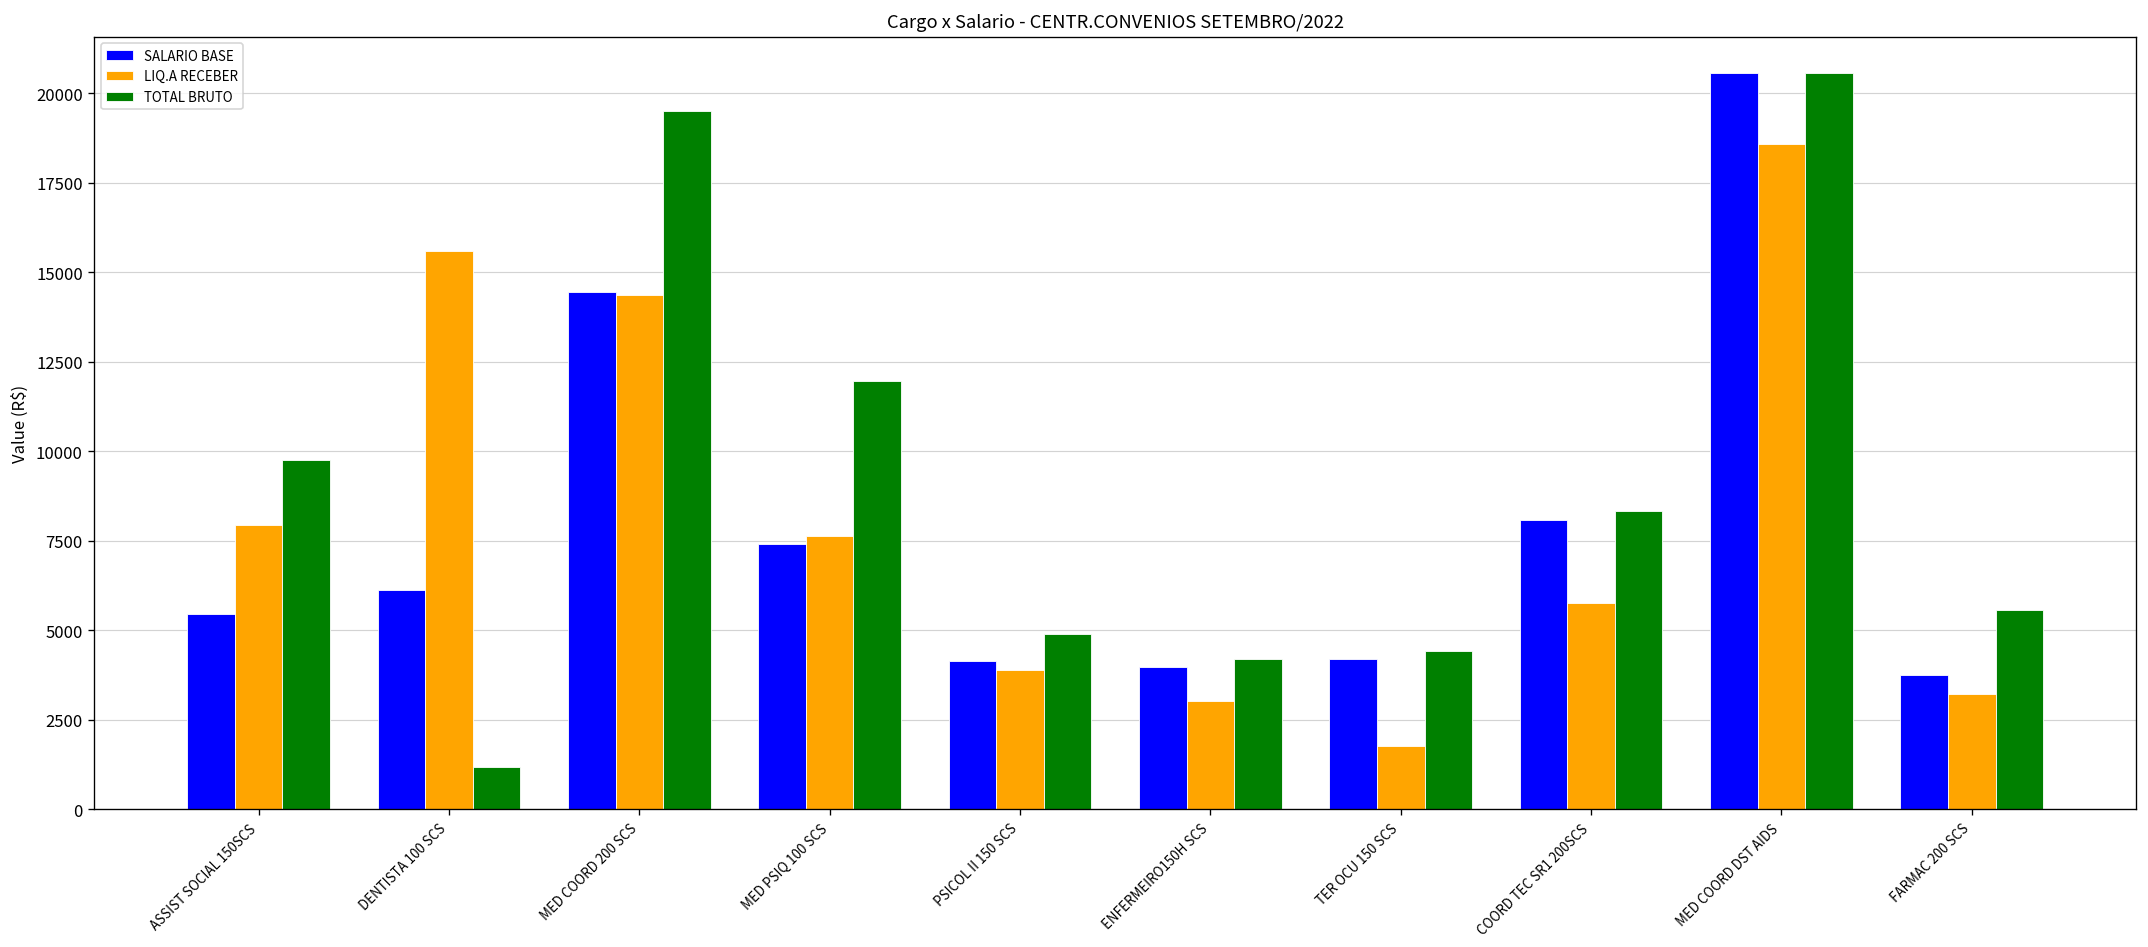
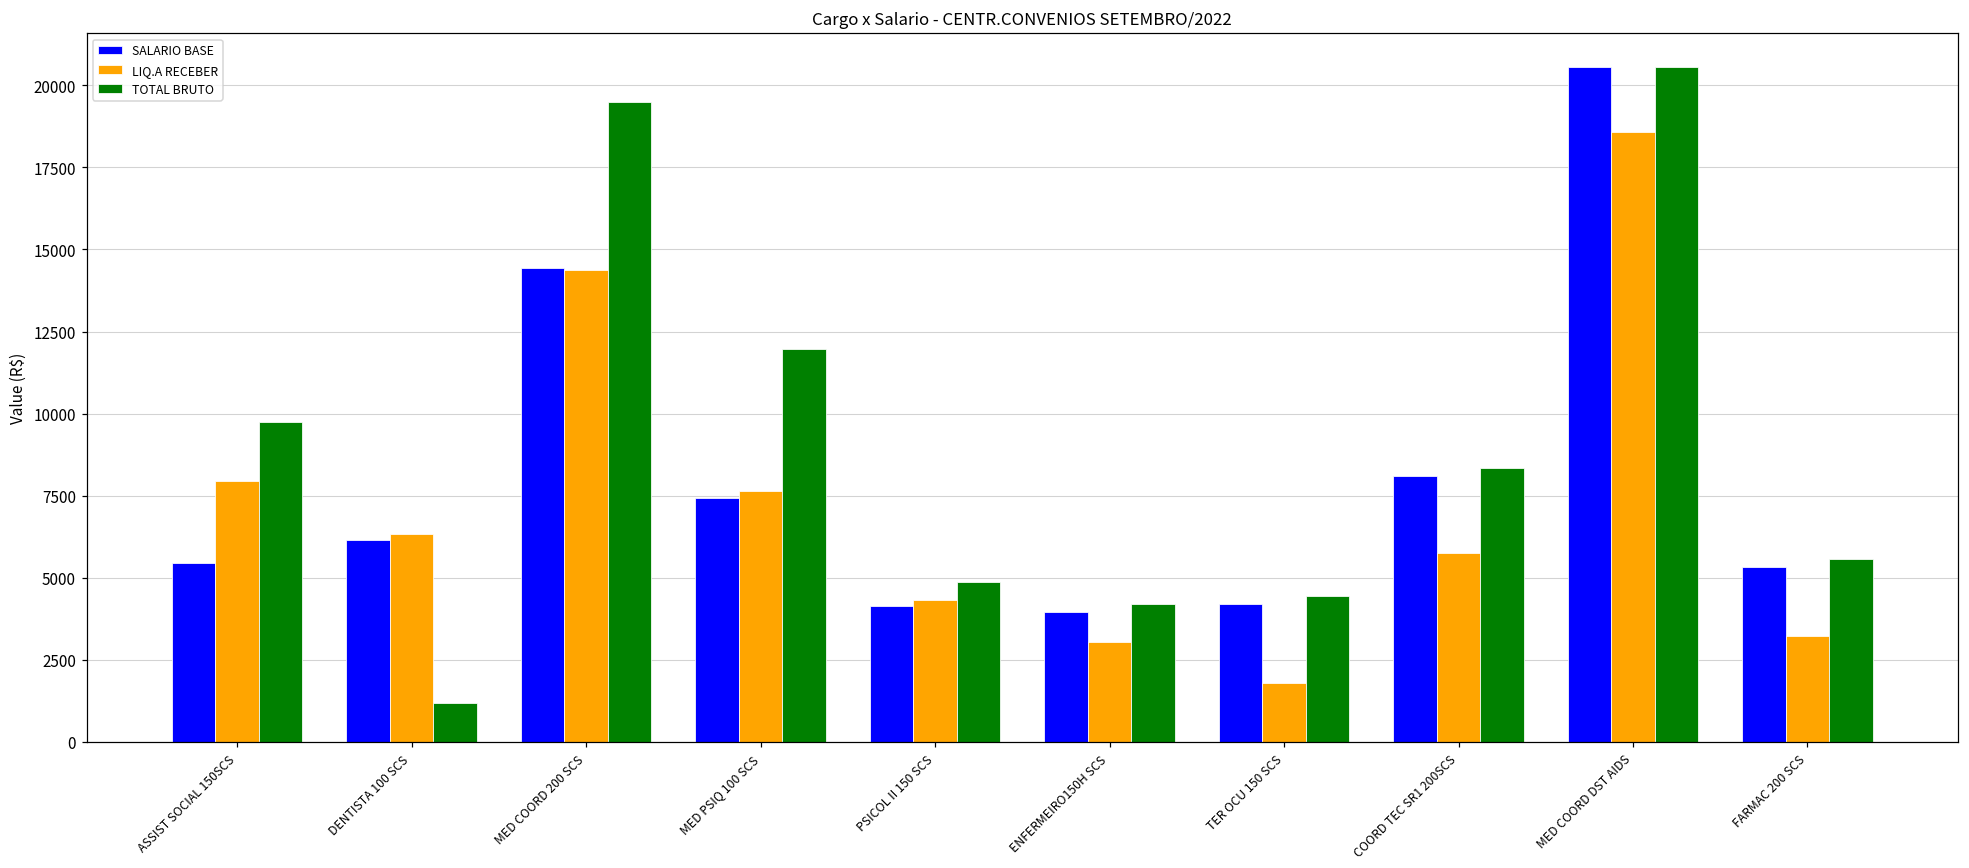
LIQ.A RECEBER, DENTISTA 100 SCS: 15600 -> 6300
LIQ.A RECEBER, PSICOL II 150 SCS: 3900 -> 4300
SALARIO BASE, FARMAC 200 SCS: 3700 -> 5300
